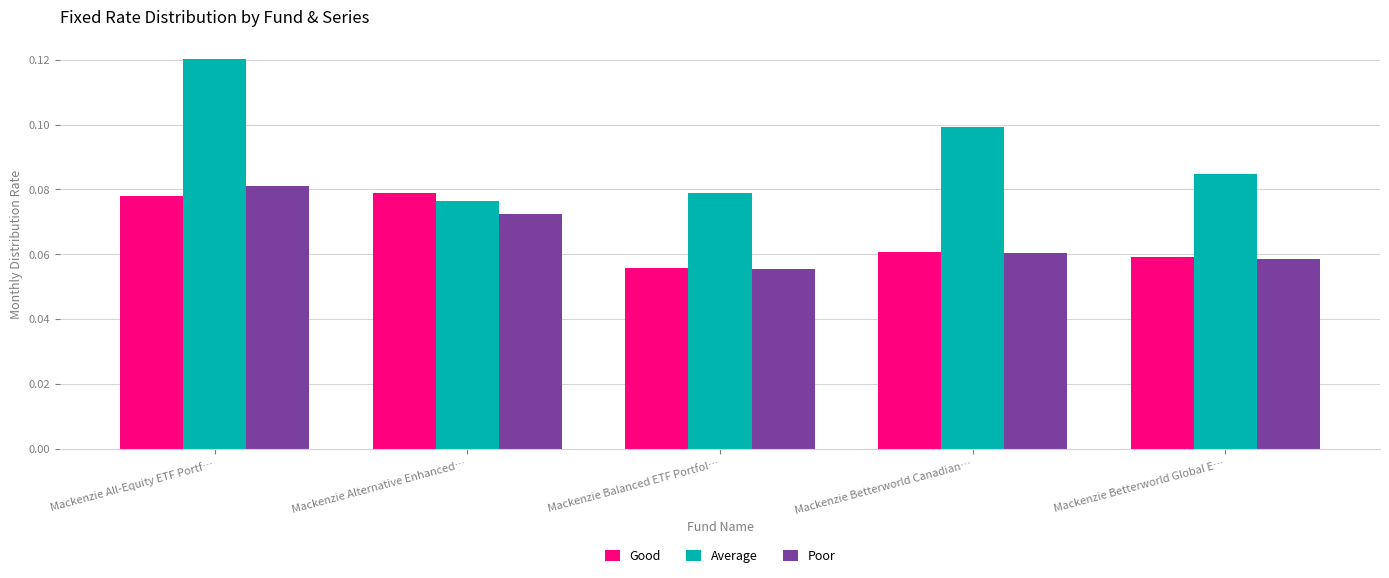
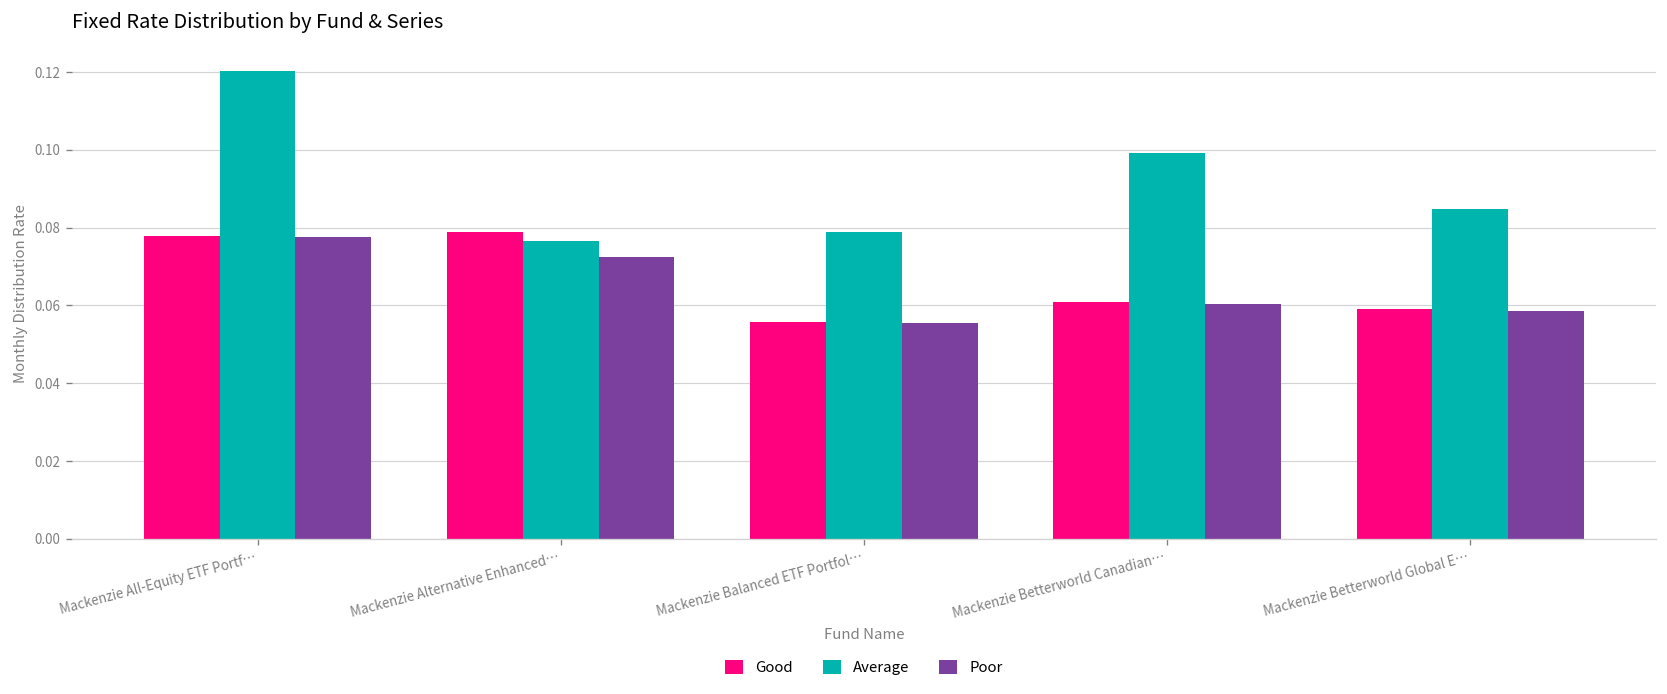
Poor, Mackenzie All-Equity ETF Portf…: 0.081 -> 0.078
